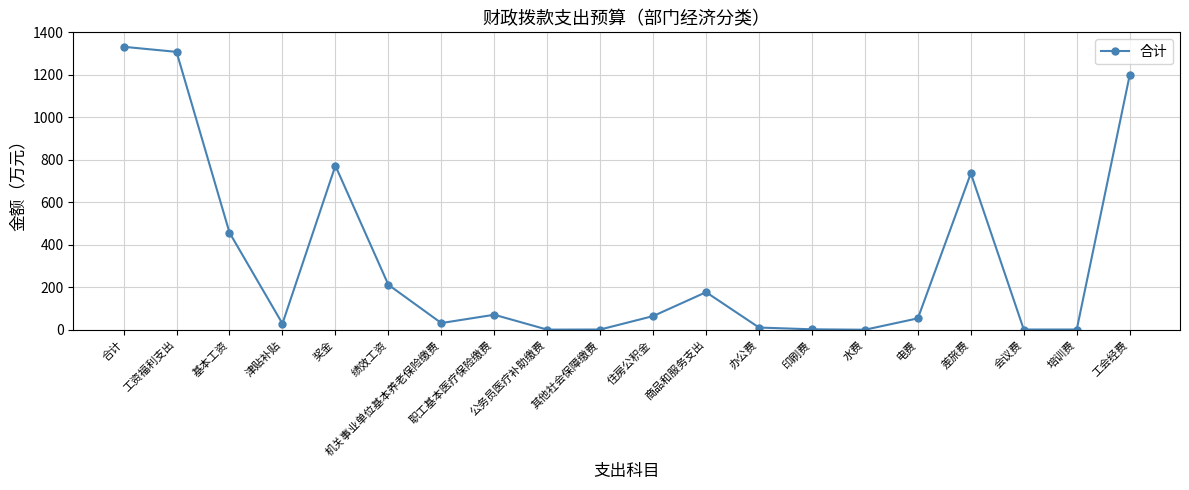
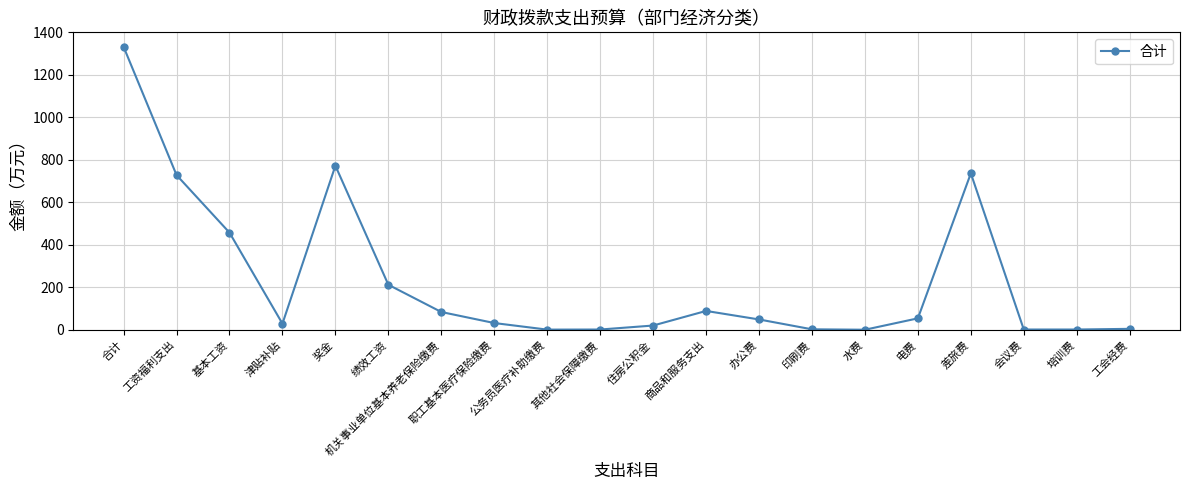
工资福利支出: 1310 -> 730
机关事业单位基本养老保险缴费: 30 -> 80
职工基本医疗保险缴费: 70 -> 30
住房公积金: 70 -> 20
商品和服务支出: 180 -> 90
办公费: 10 -> 50
工会经费: 1200 -> 10
